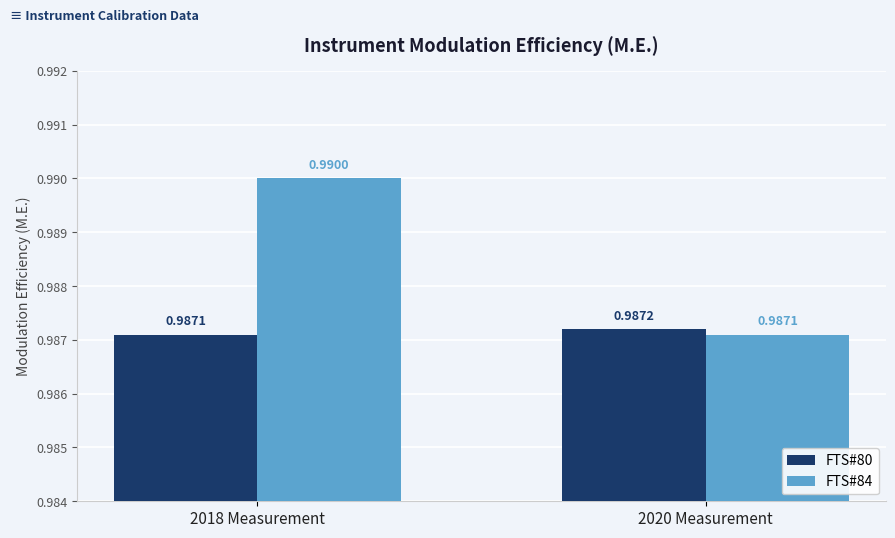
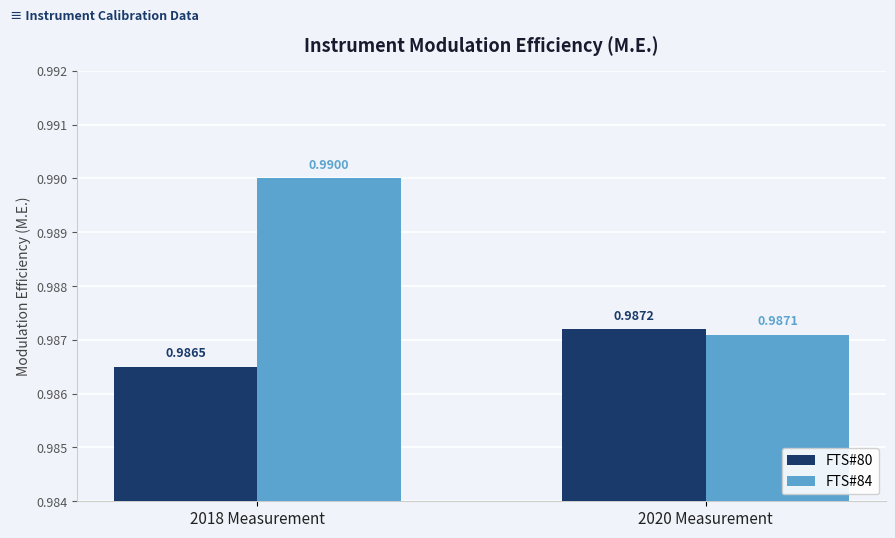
FTS#80, 2018 Measurement: 0.9871 -> 0.9865
